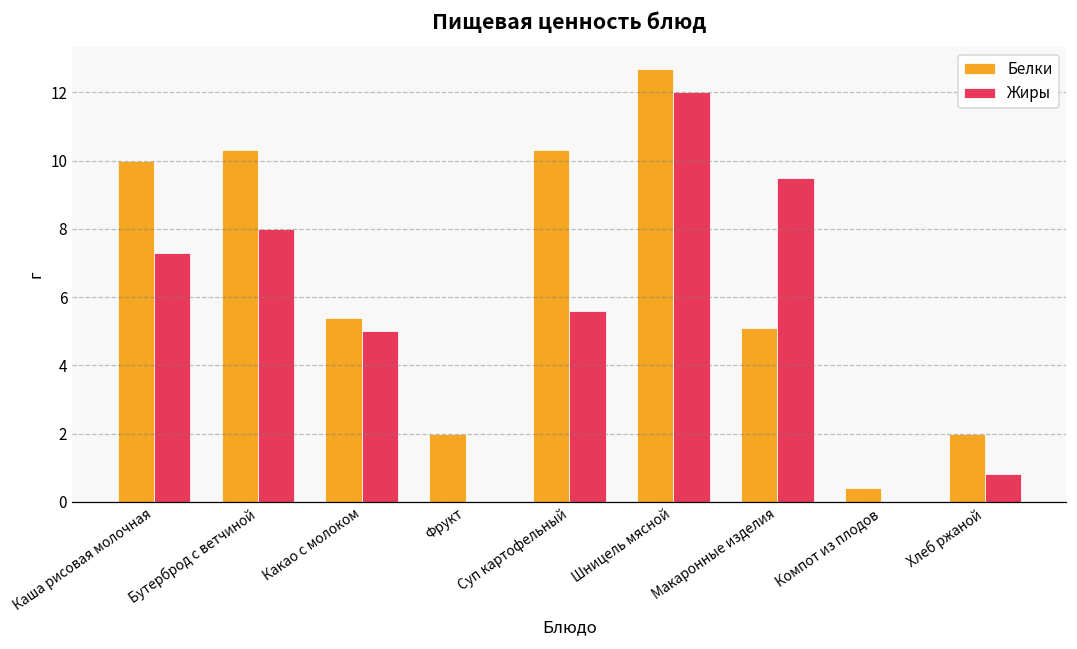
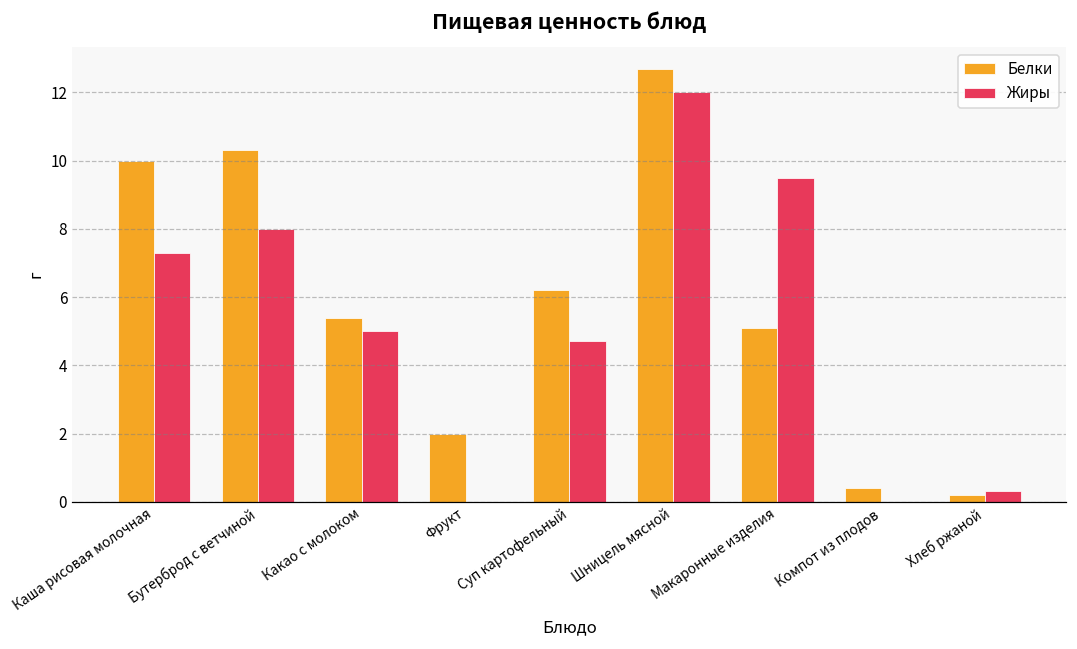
Белки, Суп картофельный: 10.3 -> 6.2
Жиры, Суп картофельный: 5.6 -> 4.7
Белки, Хлеб ржаной: 2.0 -> 0.2
Жиры, Хлеб ржаной: 0.8 -> 0.3
